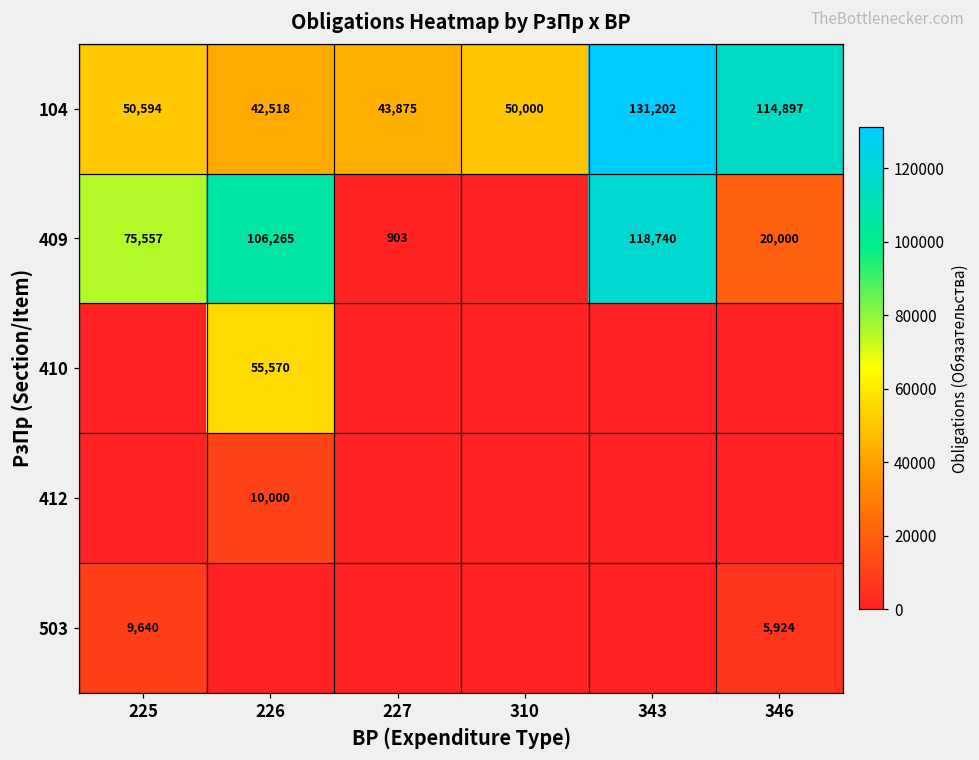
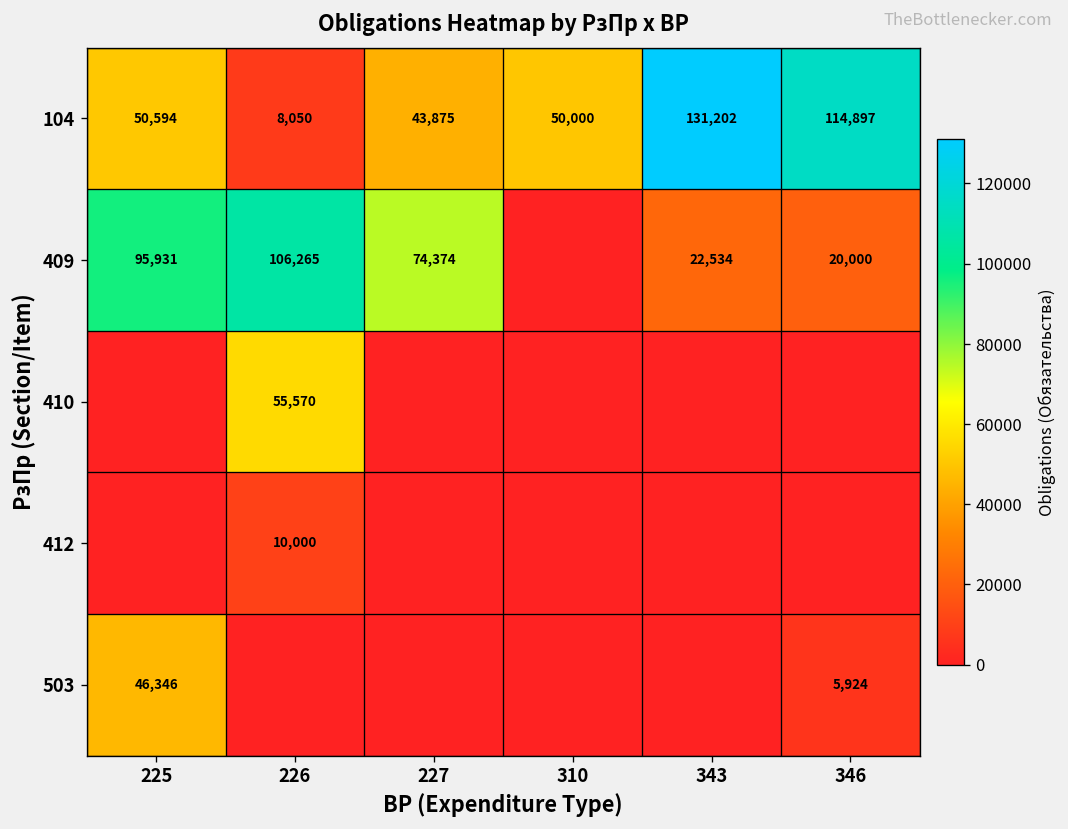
104, 226: 42,518 -> 8,050
409, 225: 75,557 -> 95,931
409, 227: 903 -> 74,374
409, 343: 118,740 -> 22,534
503, 225: 9,640 -> 46,346
